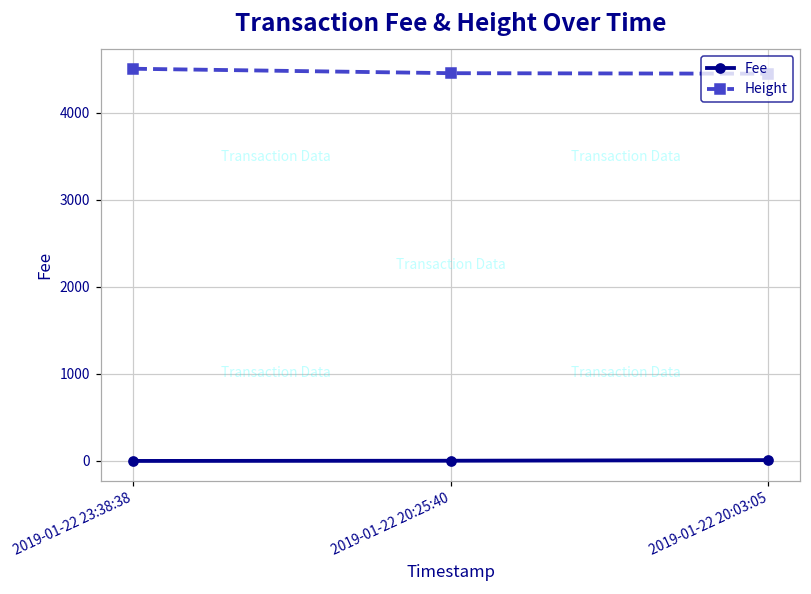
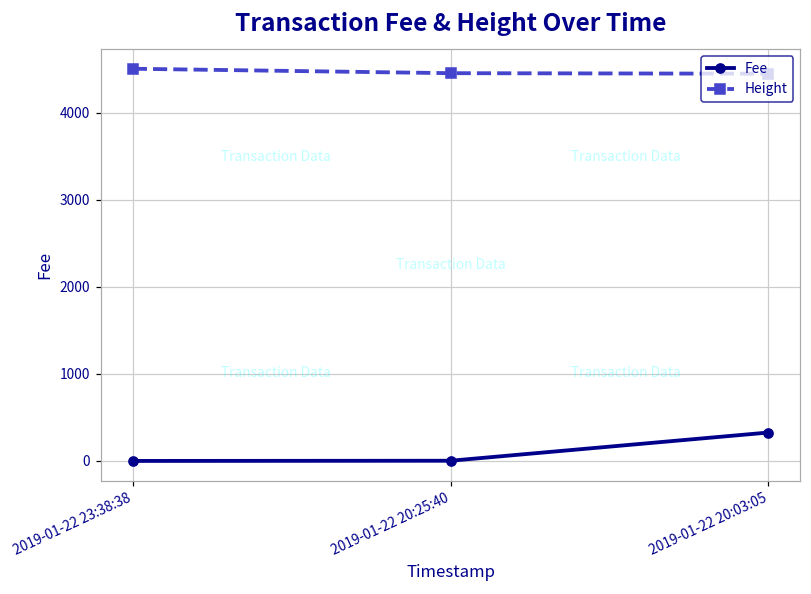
Fee, 2019-01-22 20:03:05: 0 -> 300
